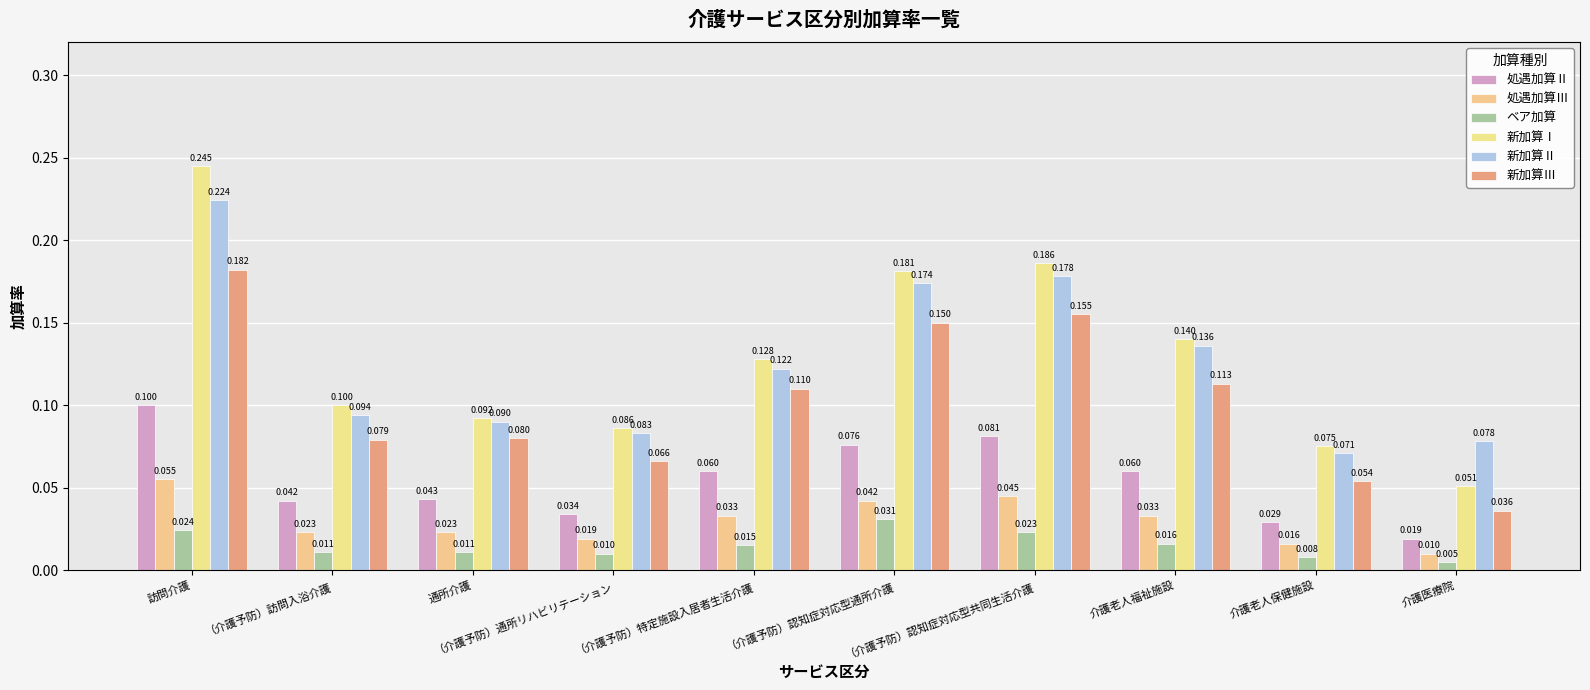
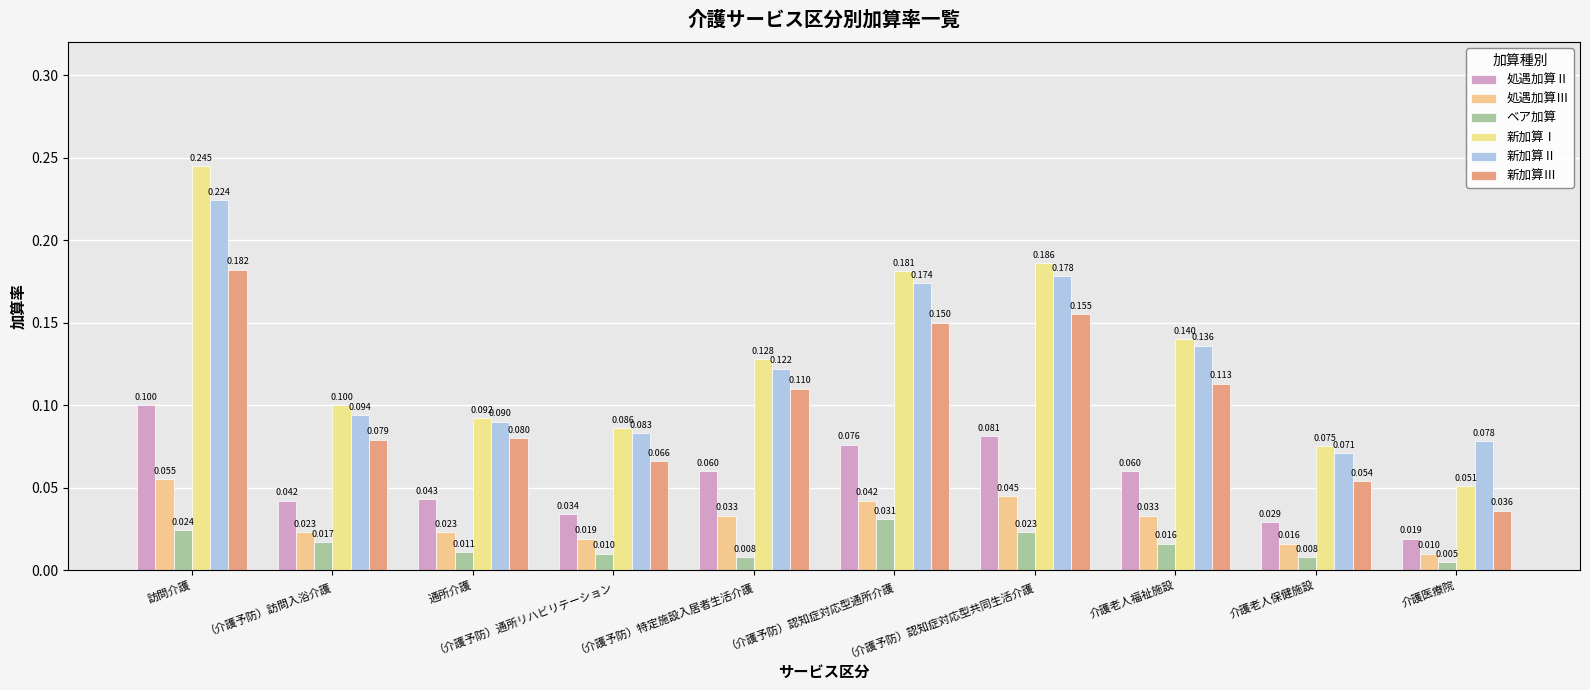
ベア加算, （介護予防）訪問入浴介護: 0.011 -> 0.017
ベア加算, （介護予防）特定施設入居者生活介護: 0.015 -> 0.008
